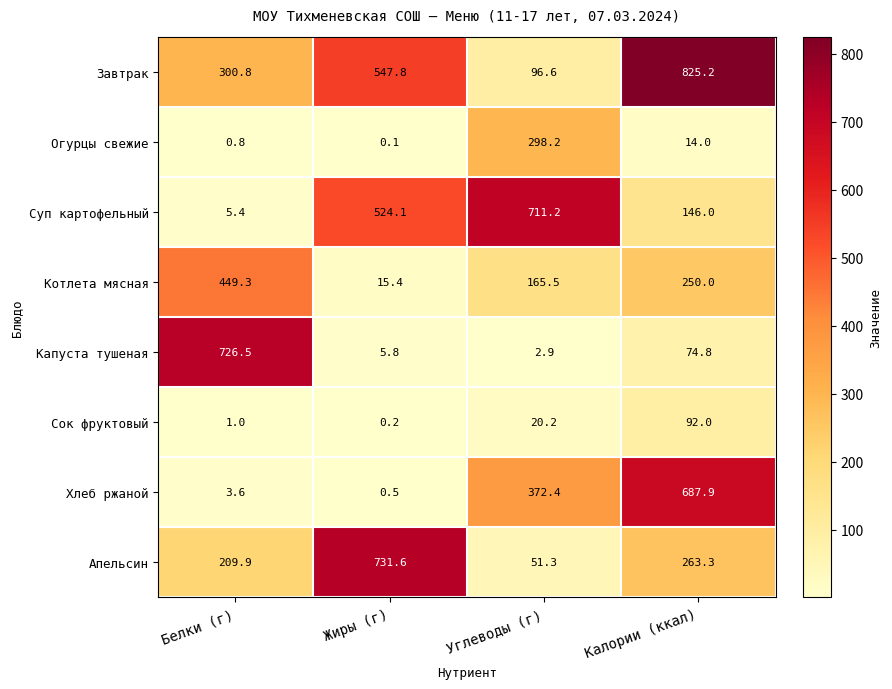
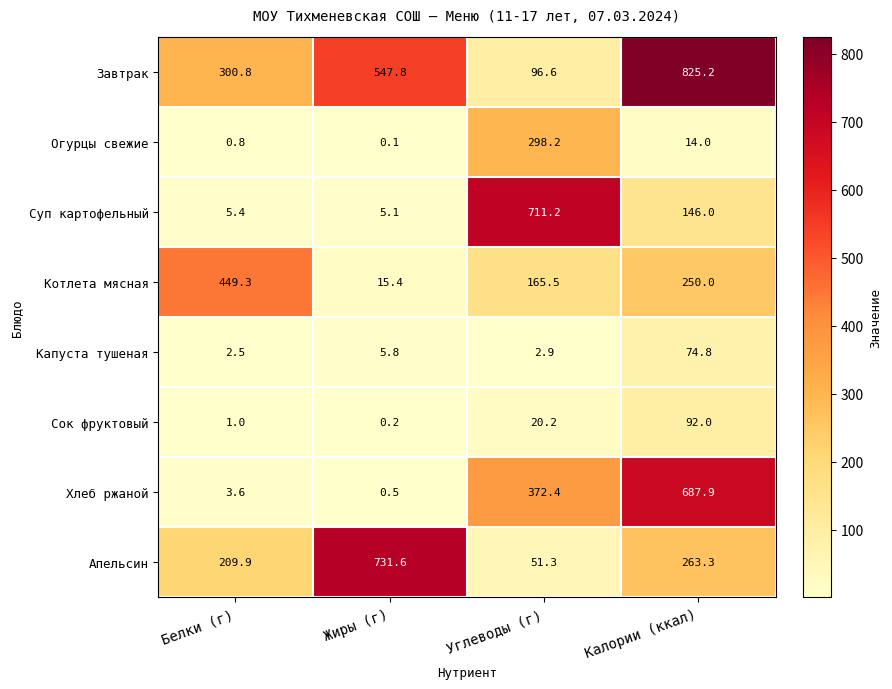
Суп картофельный, Жиры (г): 524.1 -> 5.1
Капуста тушеная, Белки (г): 726.5 -> 2.5
